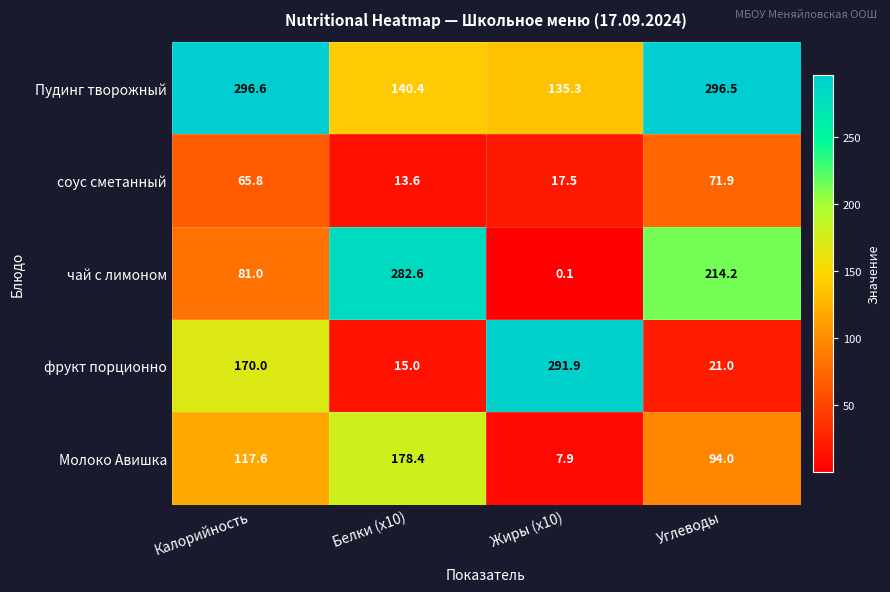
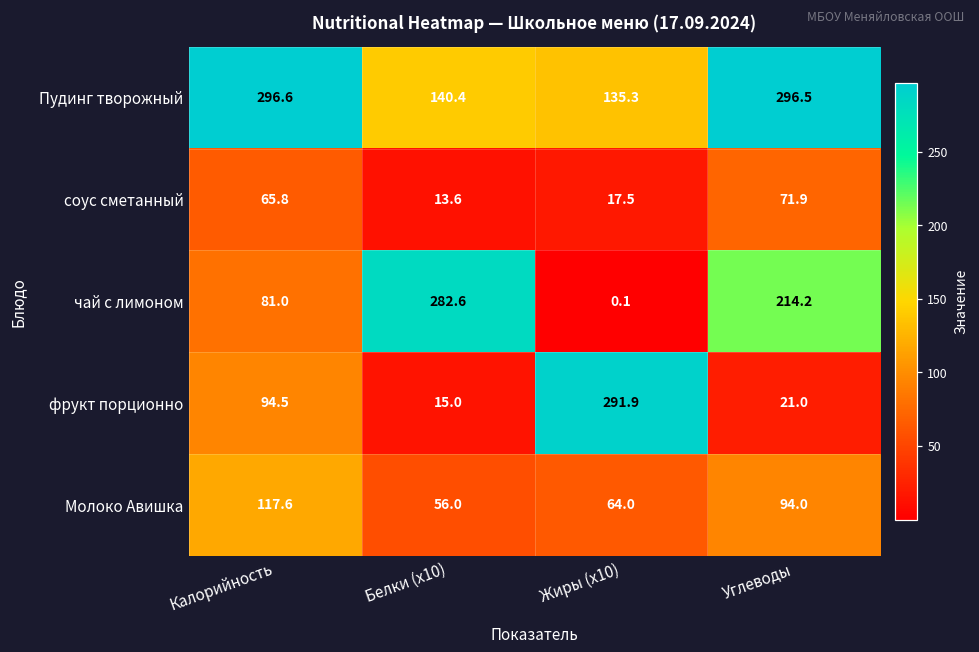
фрукт порционно, Калорийность: 170.0 -> 94.5
Молоко Авишка, Белки (x10): 178.4 -> 56.0
Молоко Авишка, Жиры (x10): 7.9 -> 64.0
